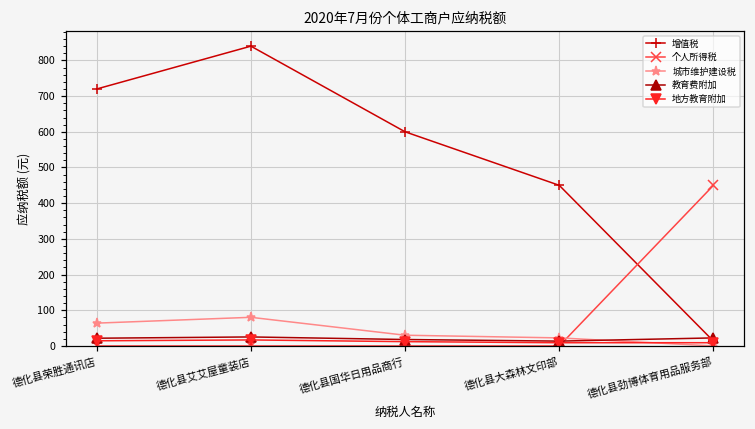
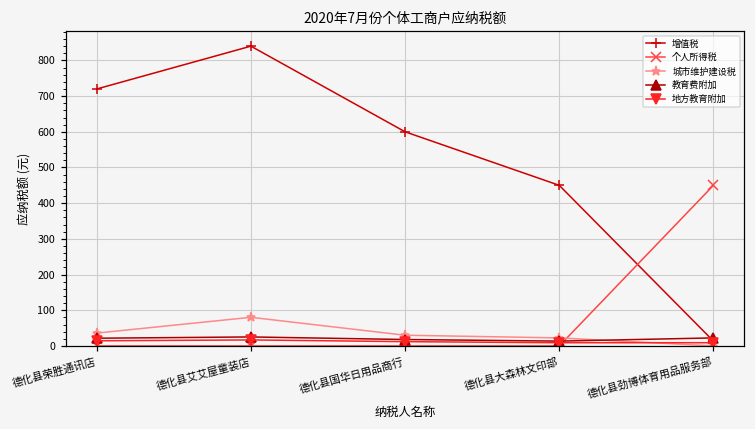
城市维护建设税, 德化县荣胜通讯店: 60 -> 40
